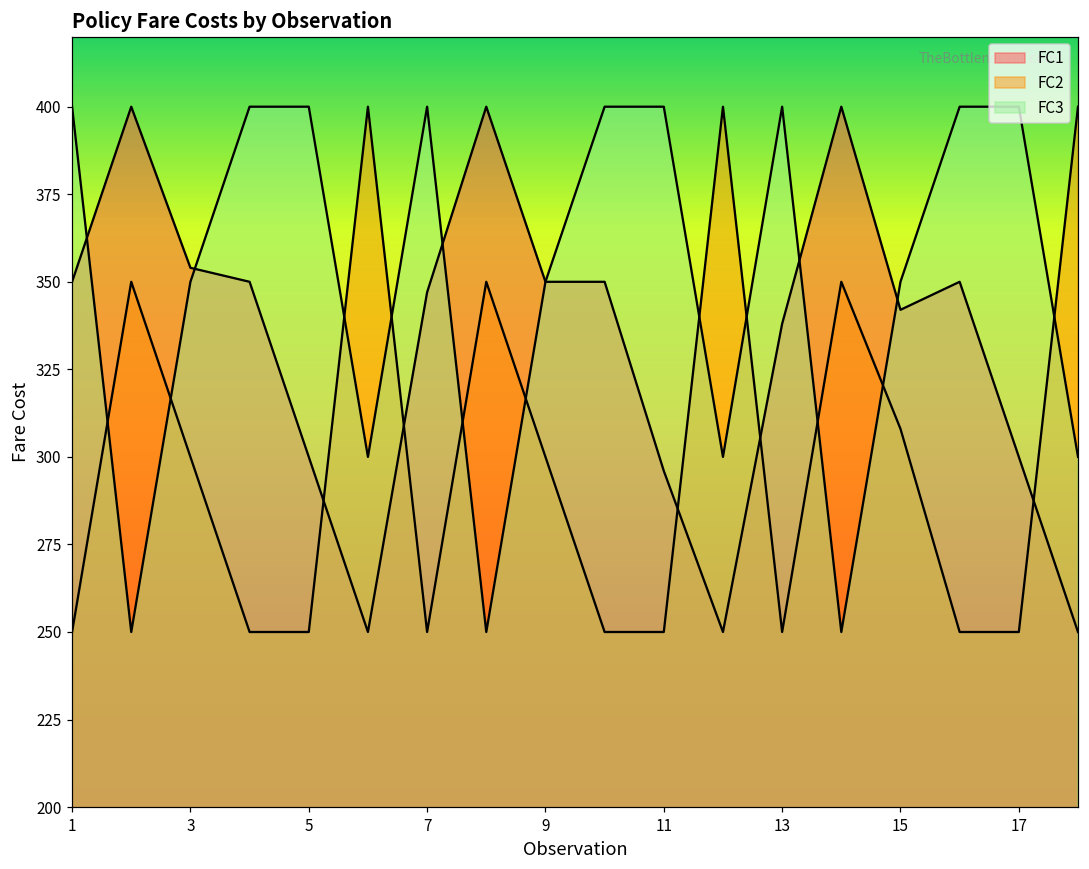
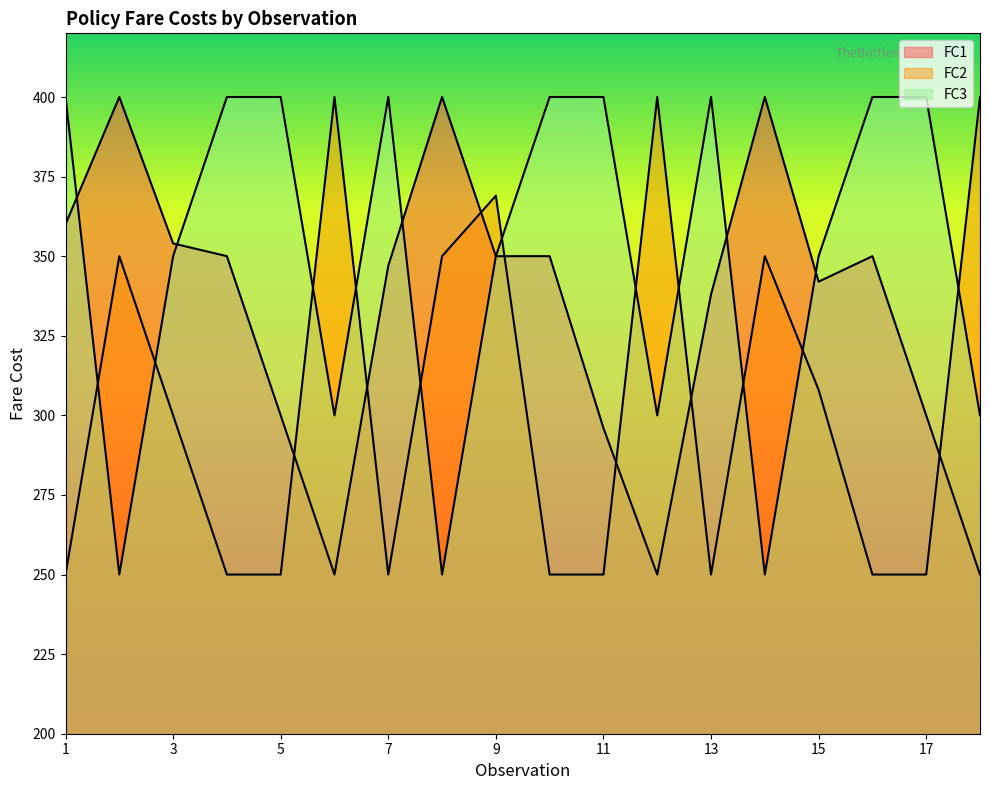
FC1, 1: 350 -> 360
FC2, 9: 300 -> 369
